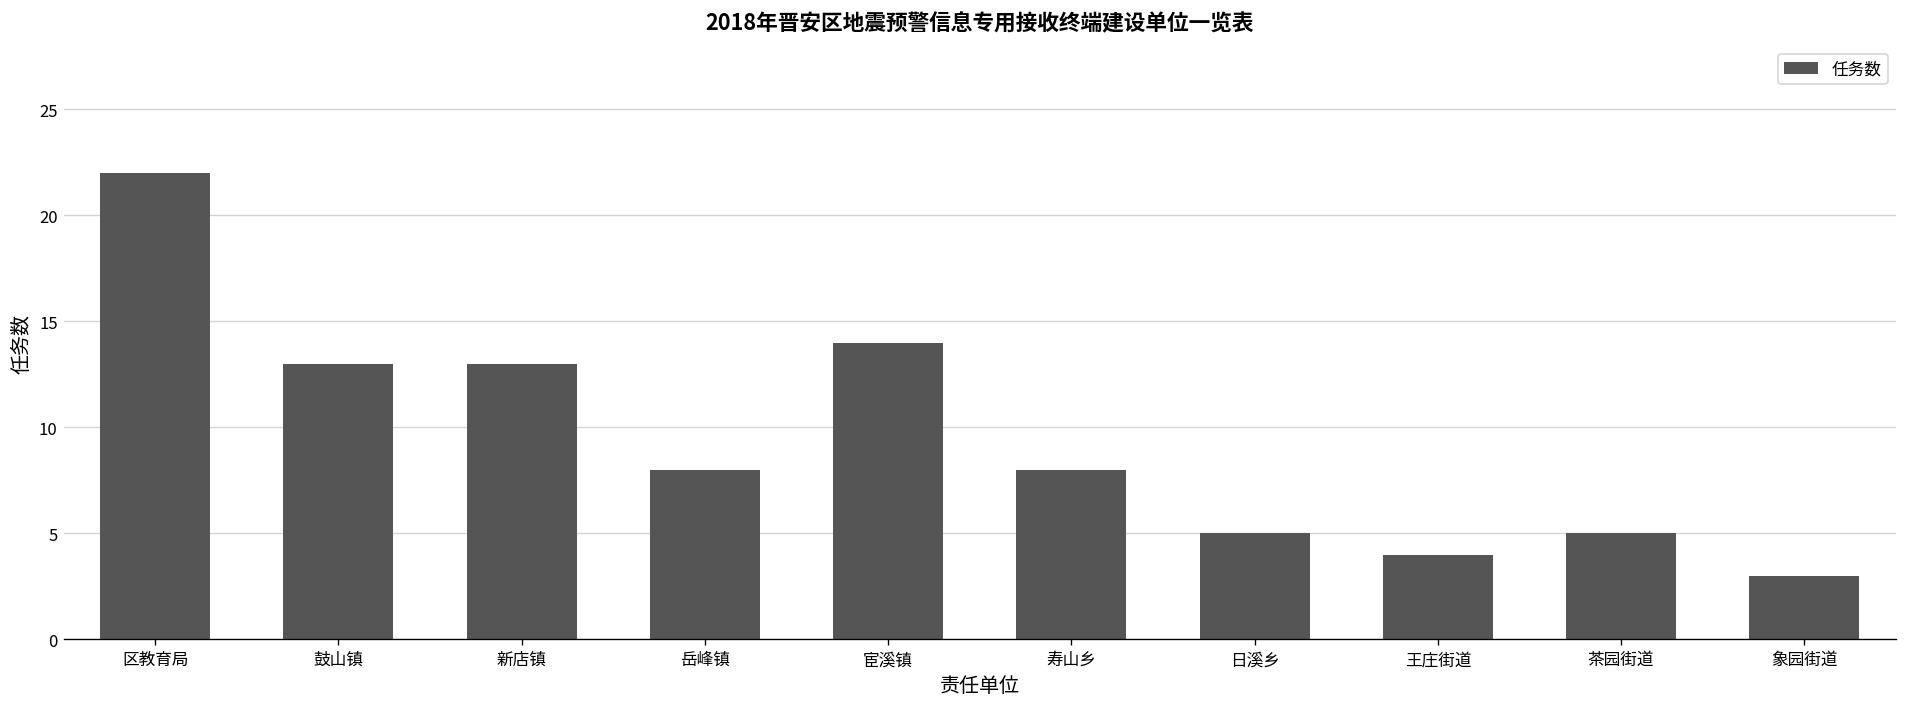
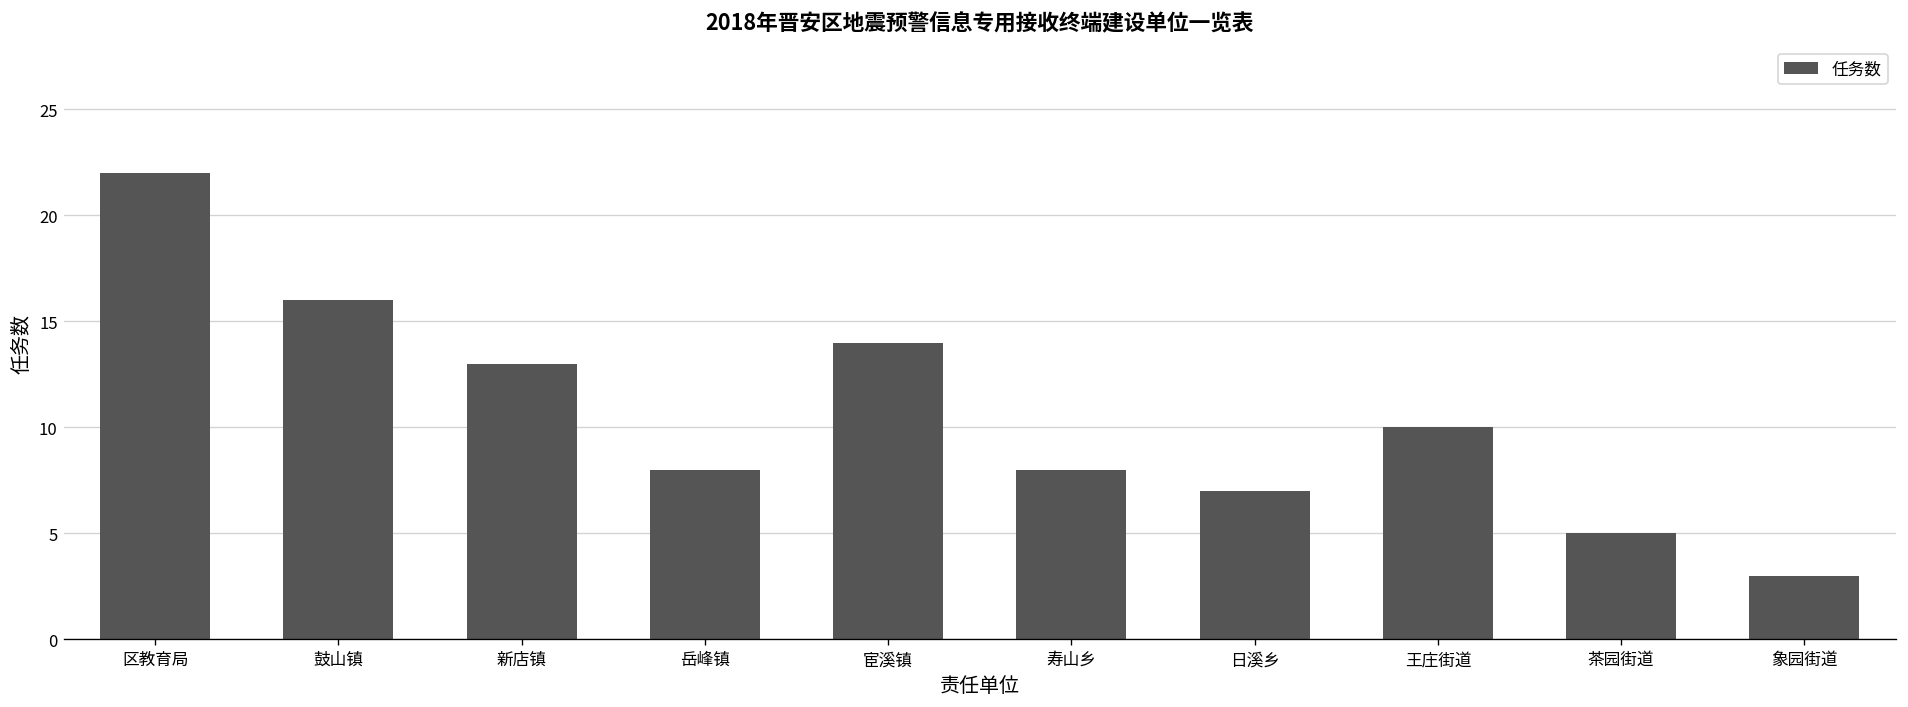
鼓山镇: 13 -> 16
日溪乡: 5 -> 7
王庄街道: 4 -> 10
